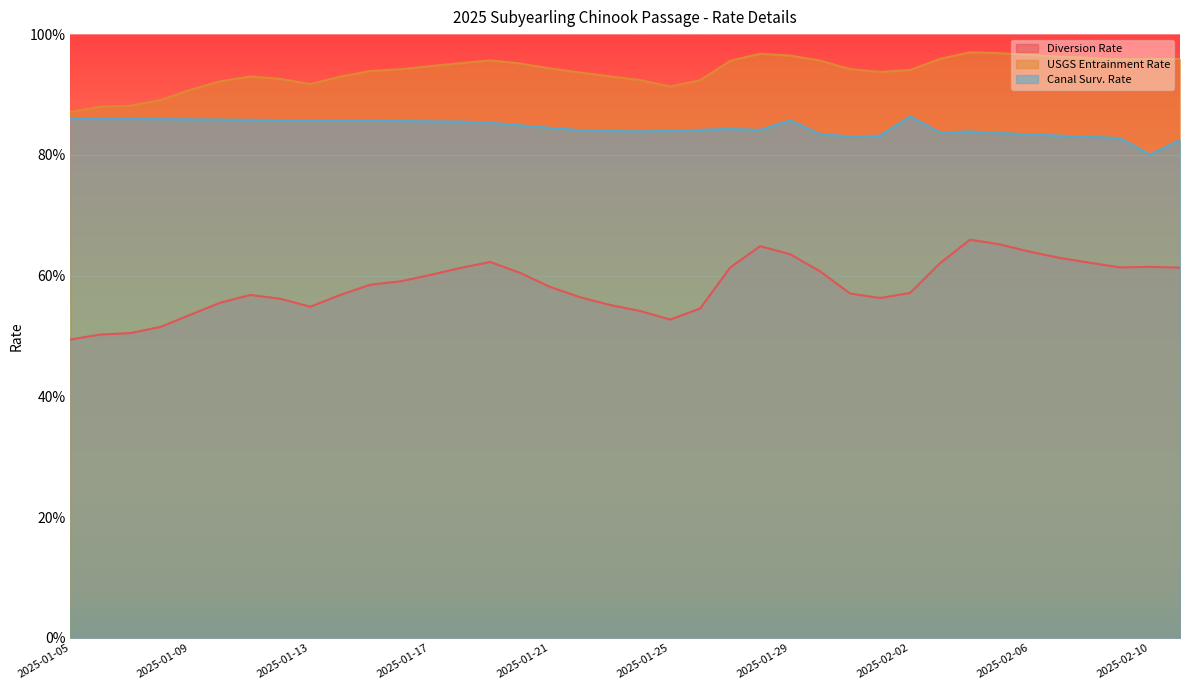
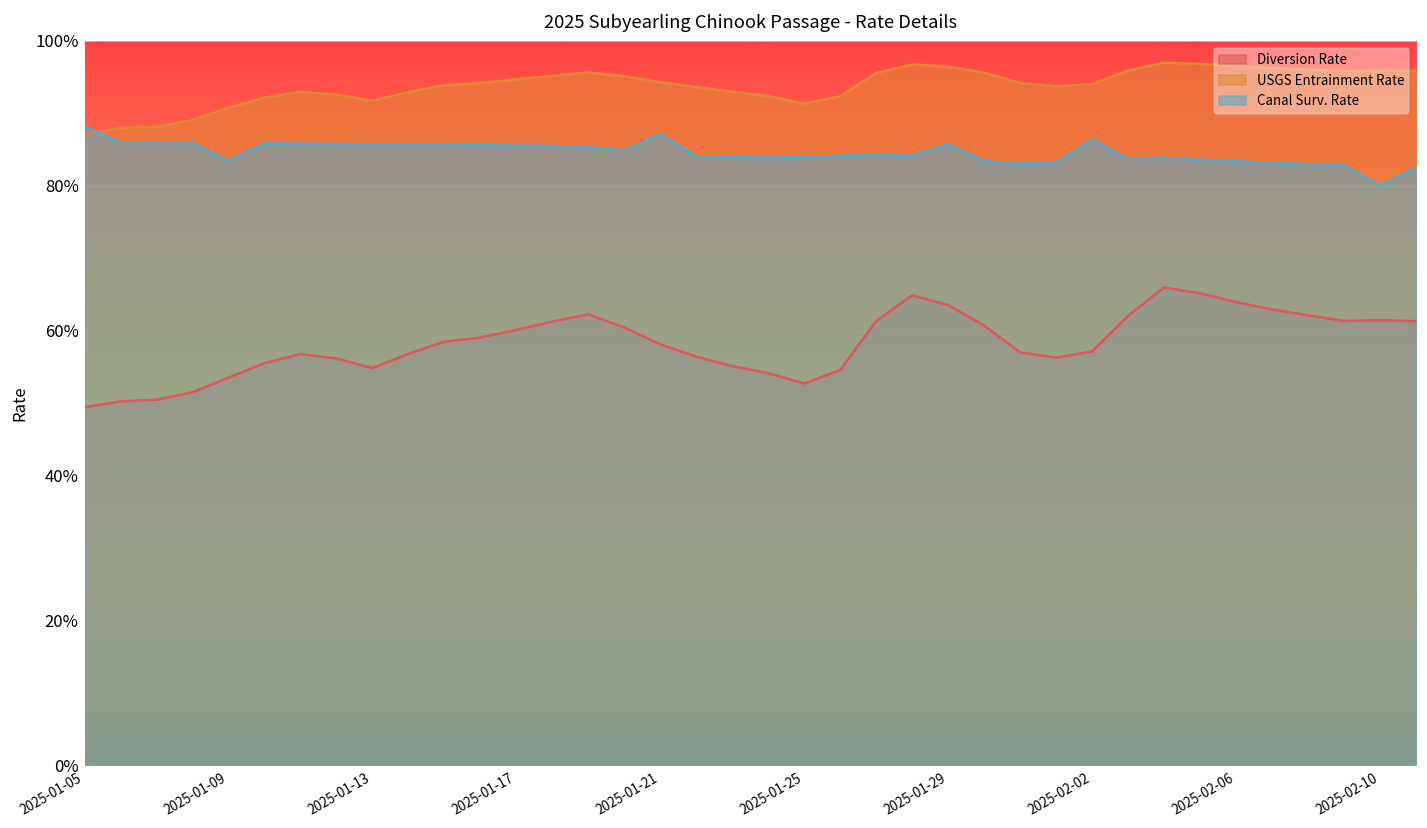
Canal Surv. Rate, 2025-01-05: 86% -> 88%
Canal Surv. Rate, 2025-01-09: 86% -> 83%
Canal Surv. Rate, 2025-01-21: 84% -> 87%
